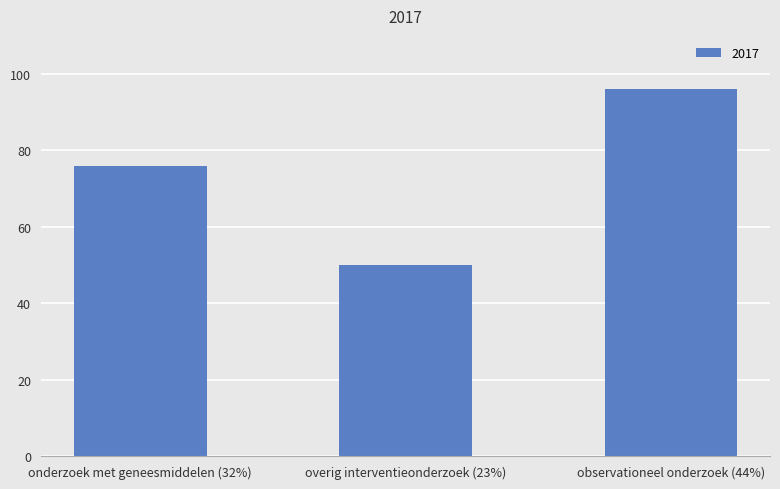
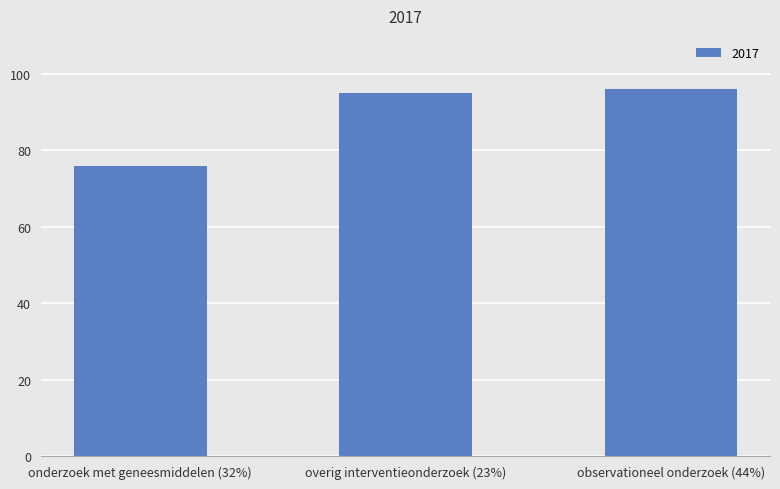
overig interventieonderzoek (23%): 50 -> 95
